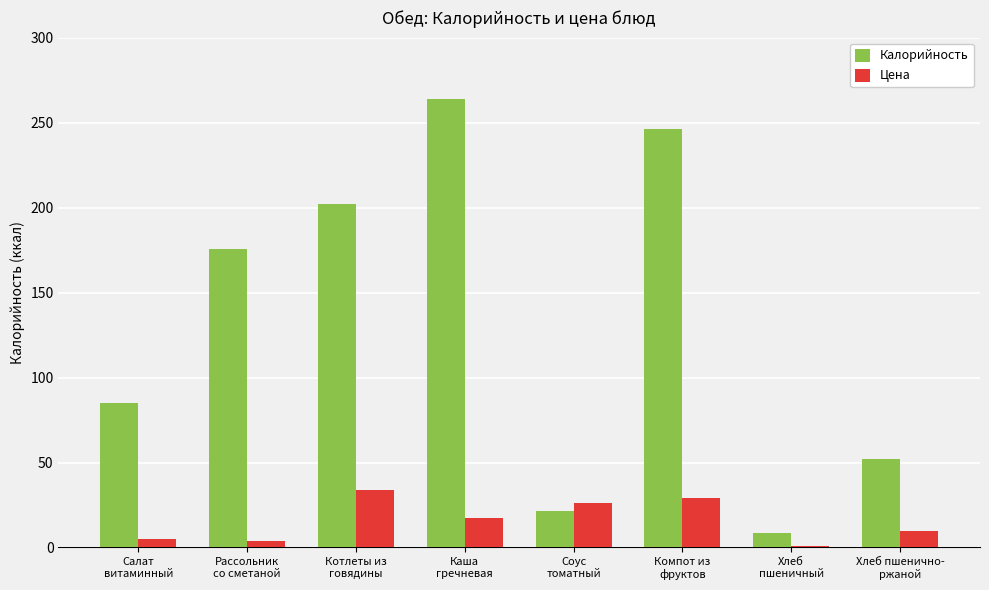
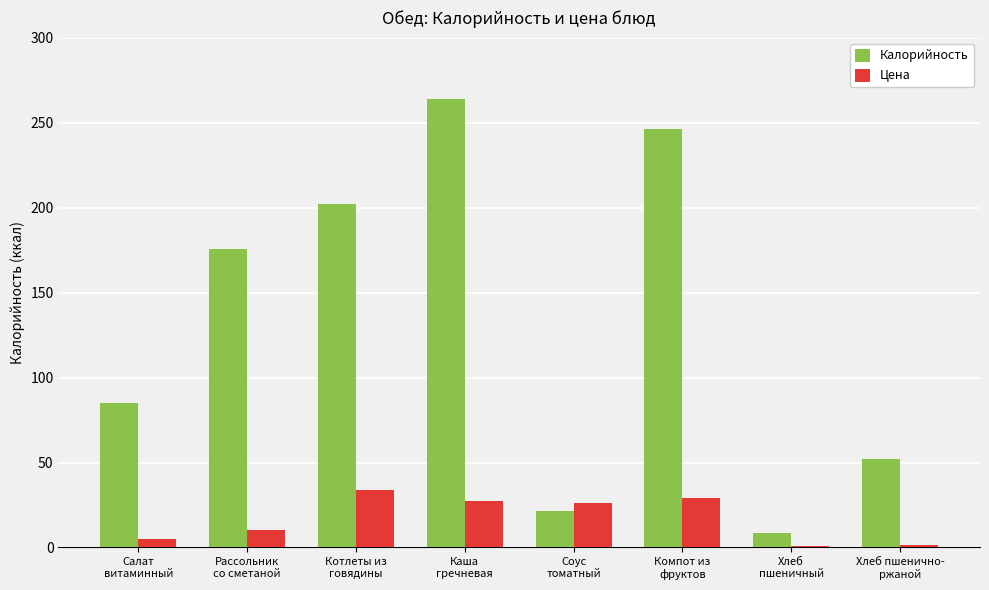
Цена, Рассольник со сметаной: 4 -> 10
Цена, Каша гречневая: 17 -> 27
Цена, Хлеб пшенично- ржаной: 10 -> 2
